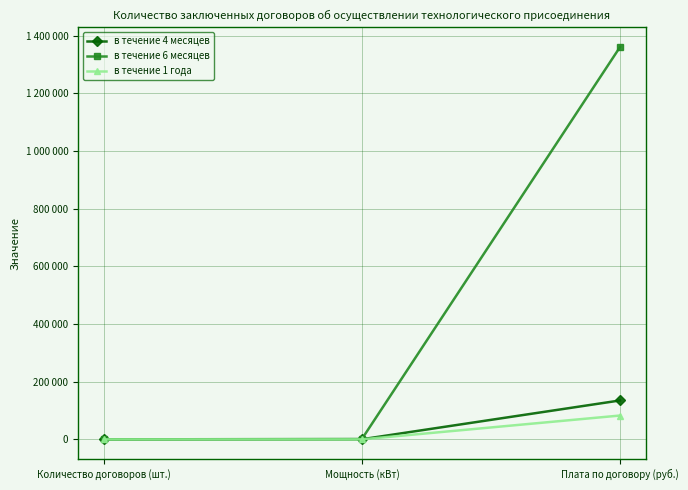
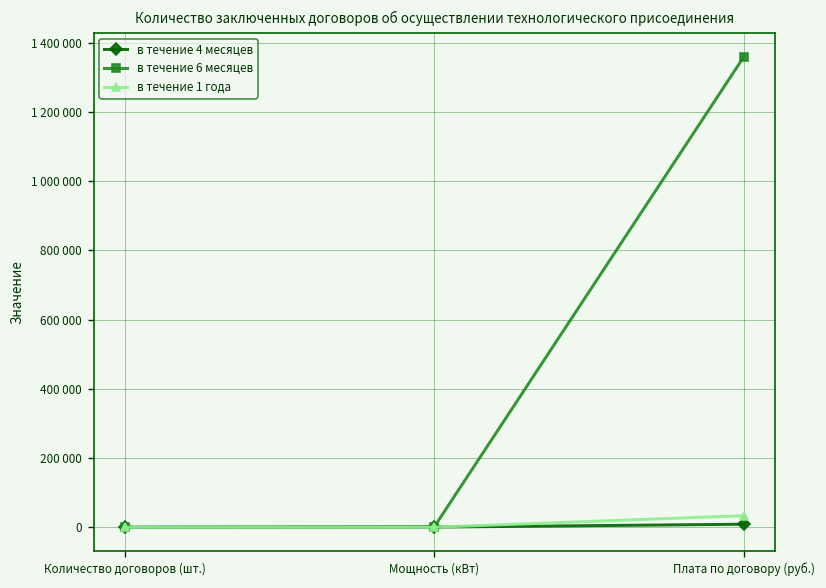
в течение 4 месяцев, Плата по договору (руб.): 140000 -> 10000
в течение 1 года, Плата по договору (руб.): 80000 -> 30000
